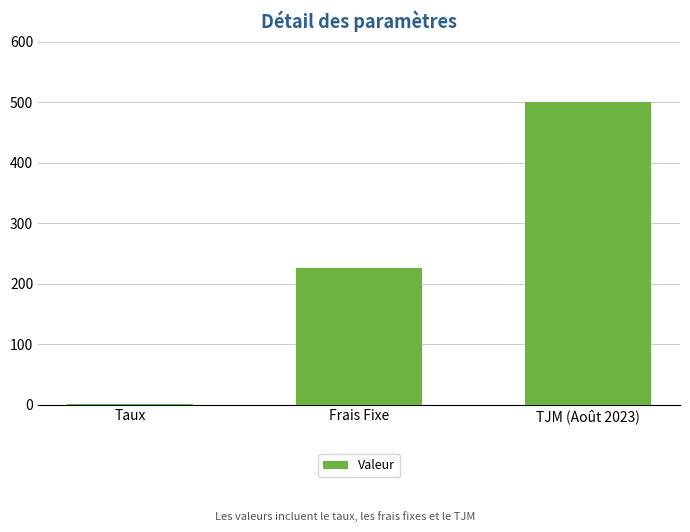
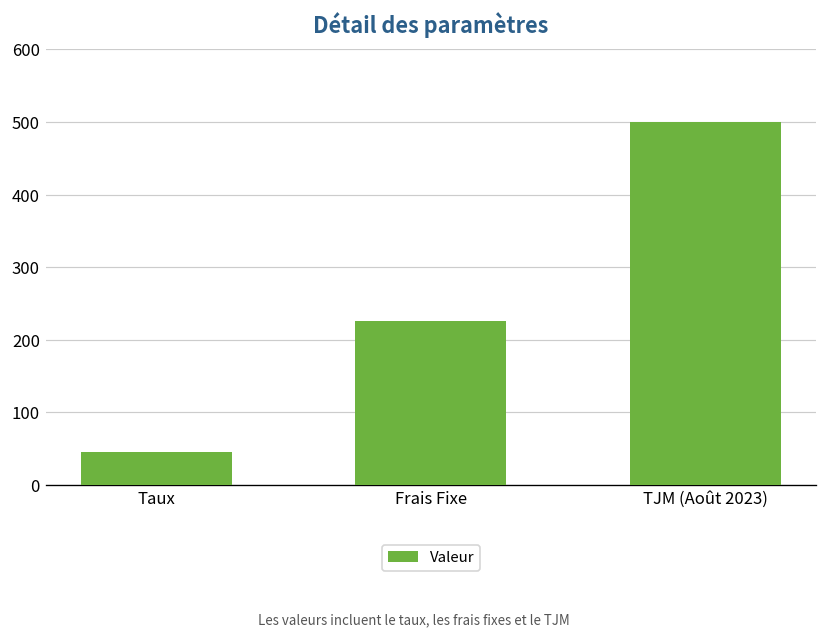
Taux: 0 -> 50
